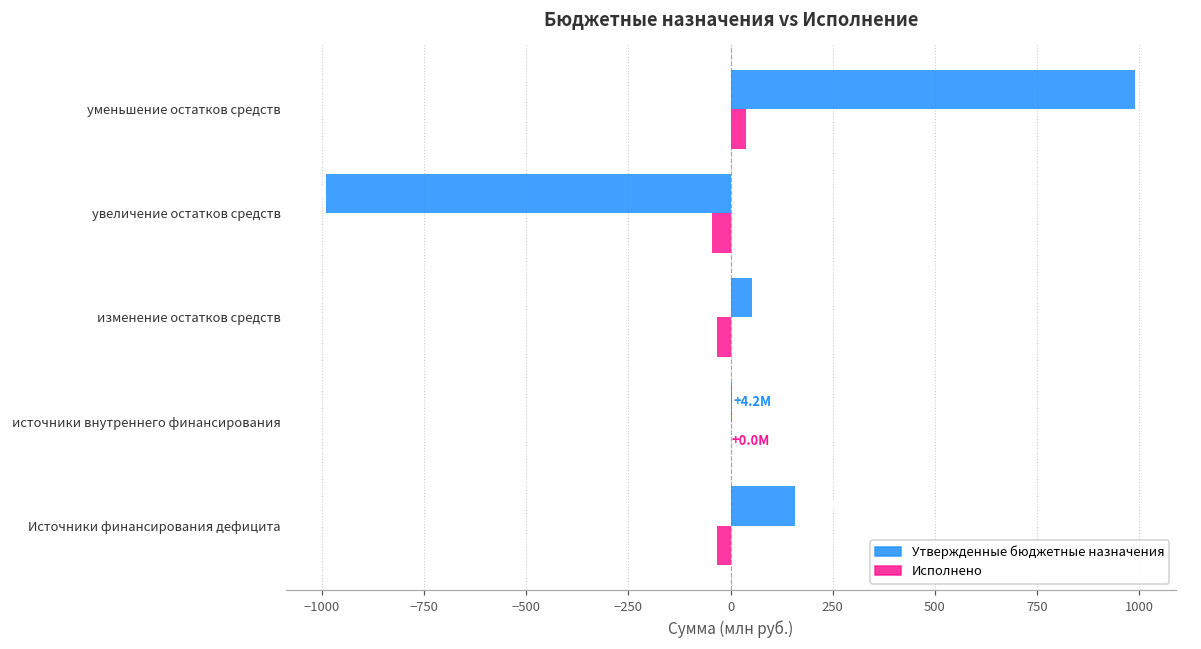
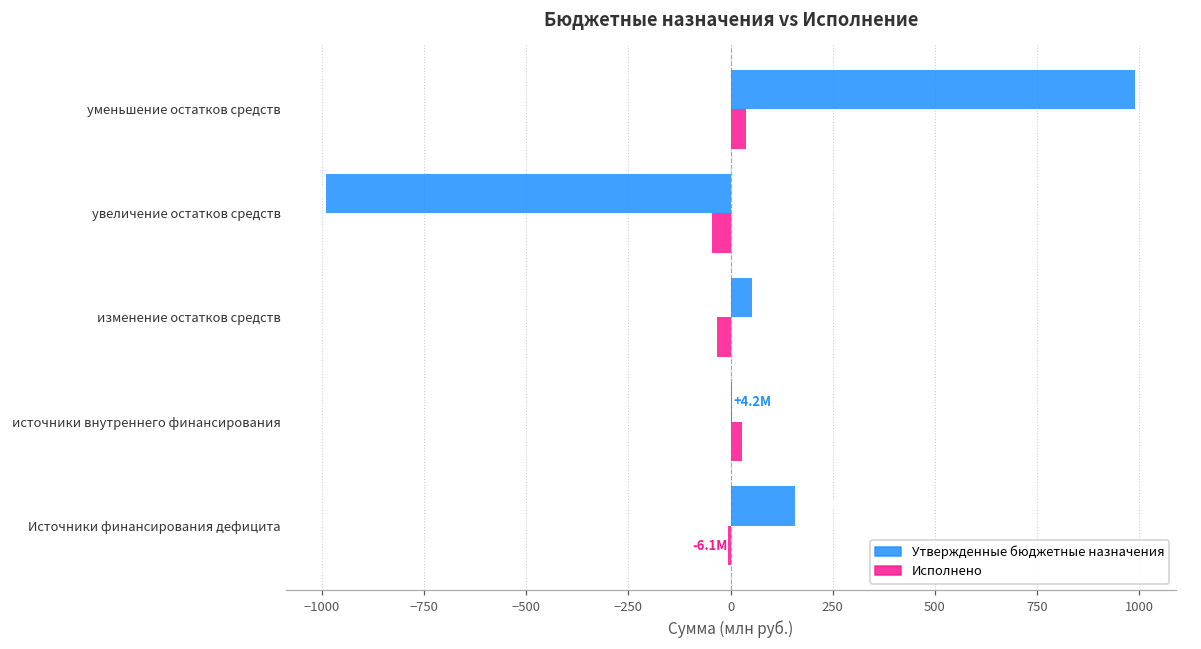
Исполнено, источники внутреннего финансирования: 0 -> 30
Исполнено, Источники финансирования дефицита: -30 -> -10
